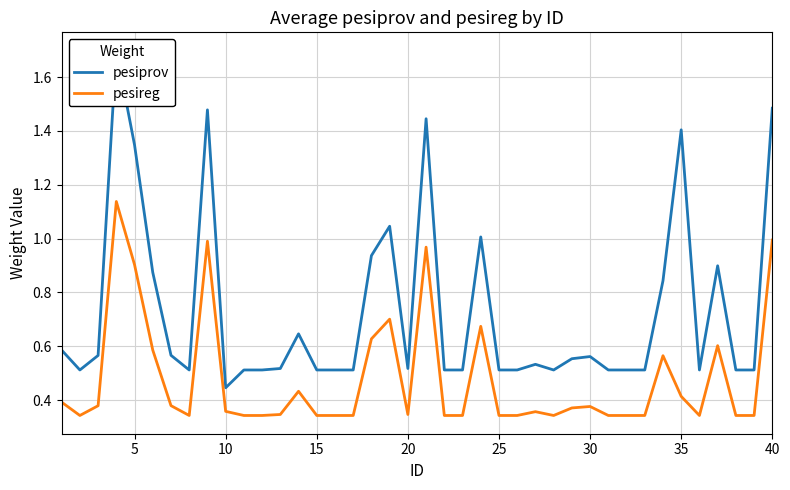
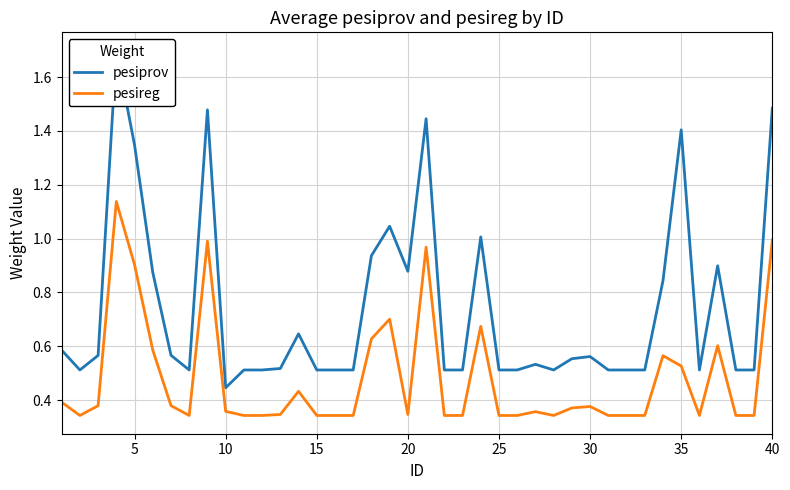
pesiprov, 20: 0.52 -> 0.88
pesireg, 35: 0.41 -> 0.53
